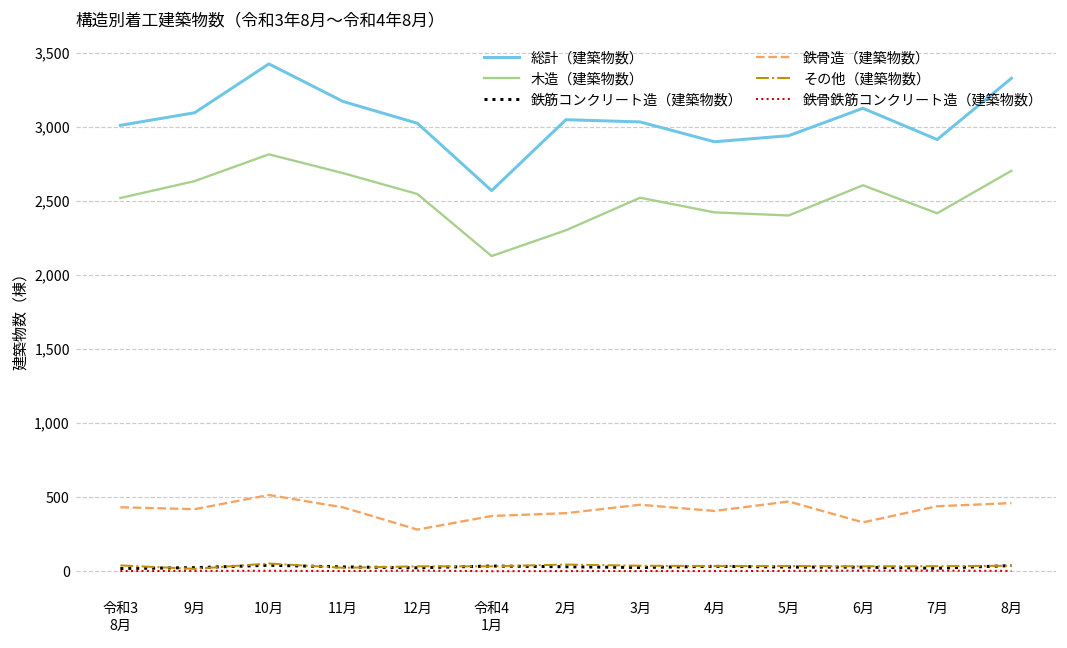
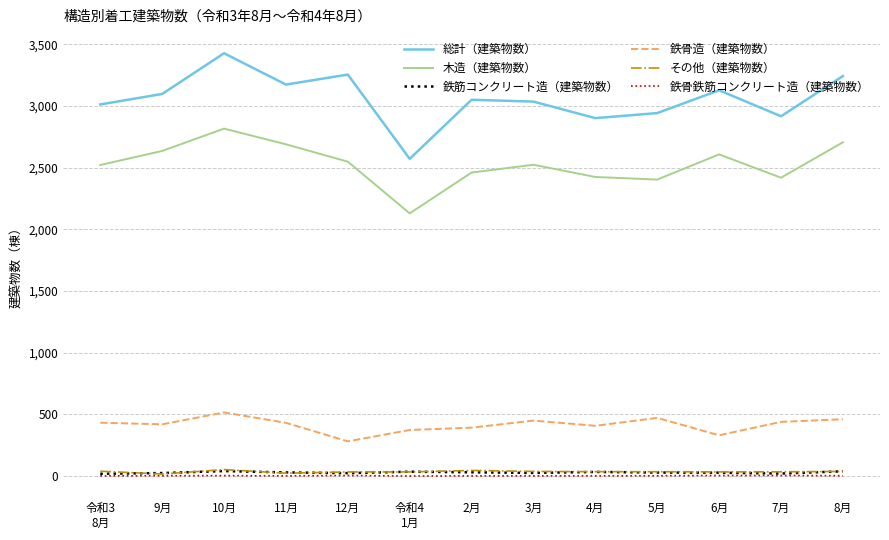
総計（建築物数）, 12月: 3,030 -> 3,250
木造（建築物数）, 2月: 2,300 -> 2,460
総計（建築物数）, 8月: 3,330 -> 3,240
